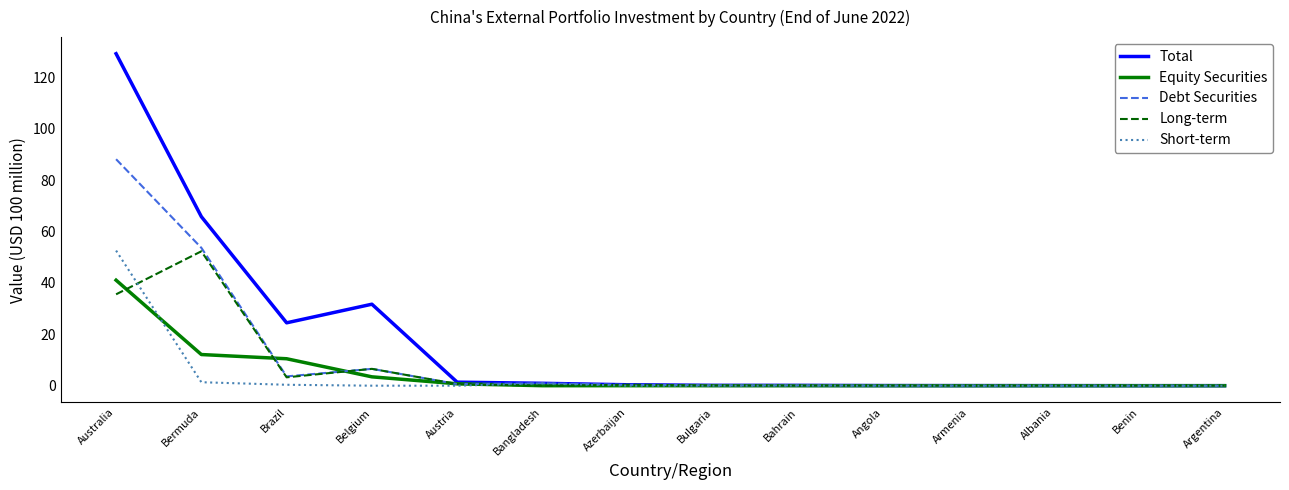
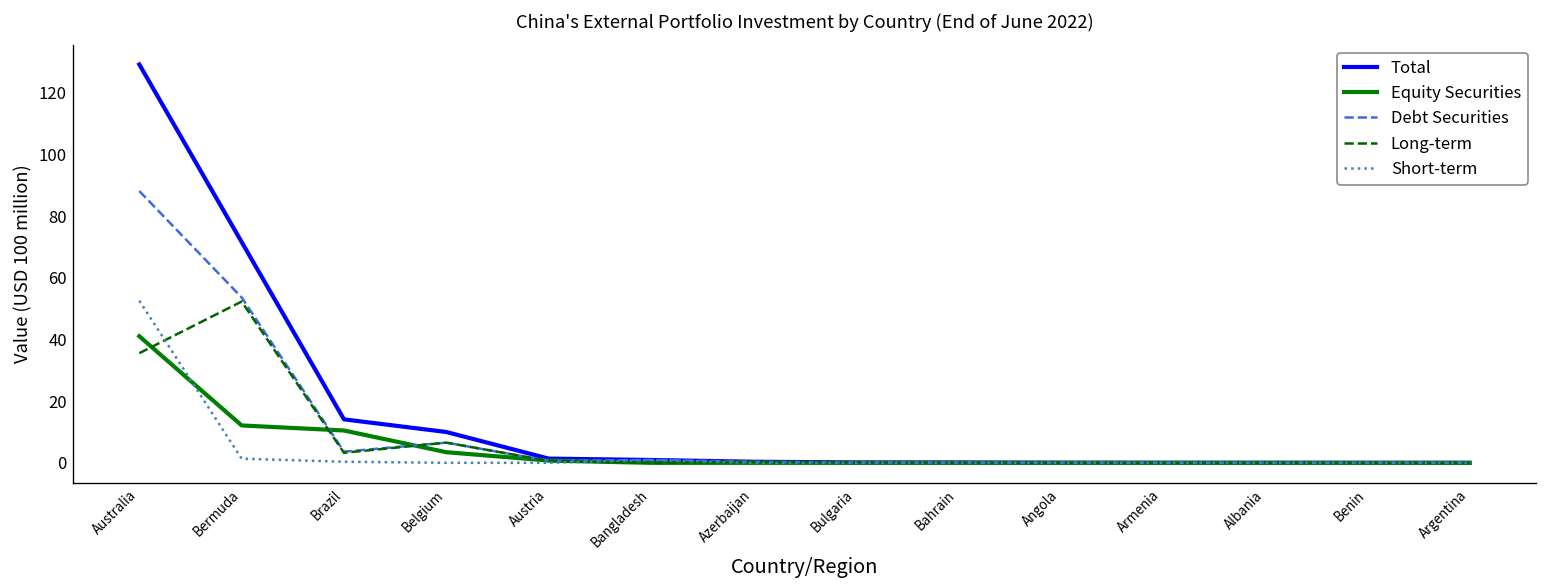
Total, Bermuda: 66 -> 72
Total, Brazil: 24 -> 14
Total, Belgium: 32 -> 10
